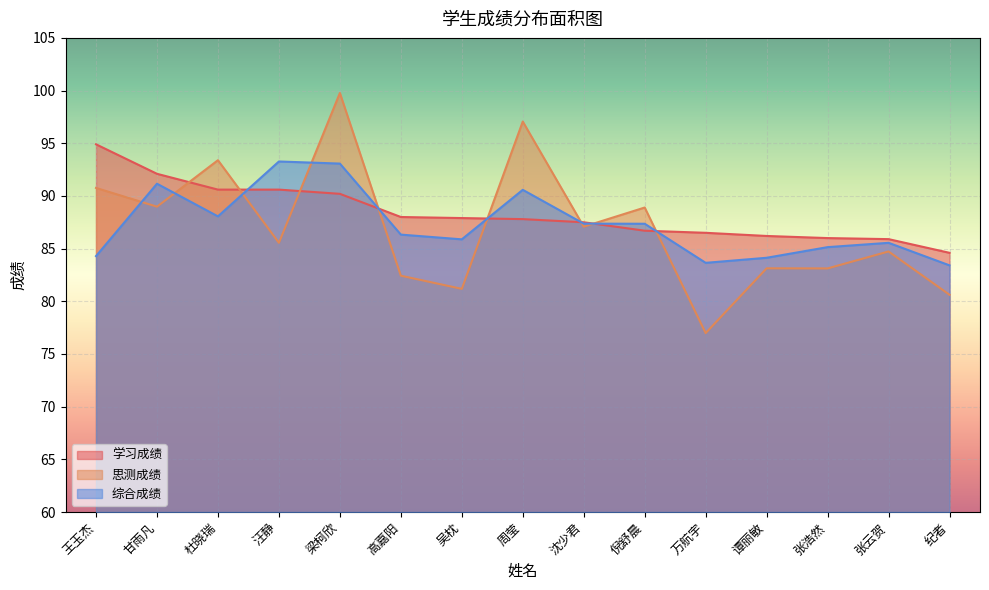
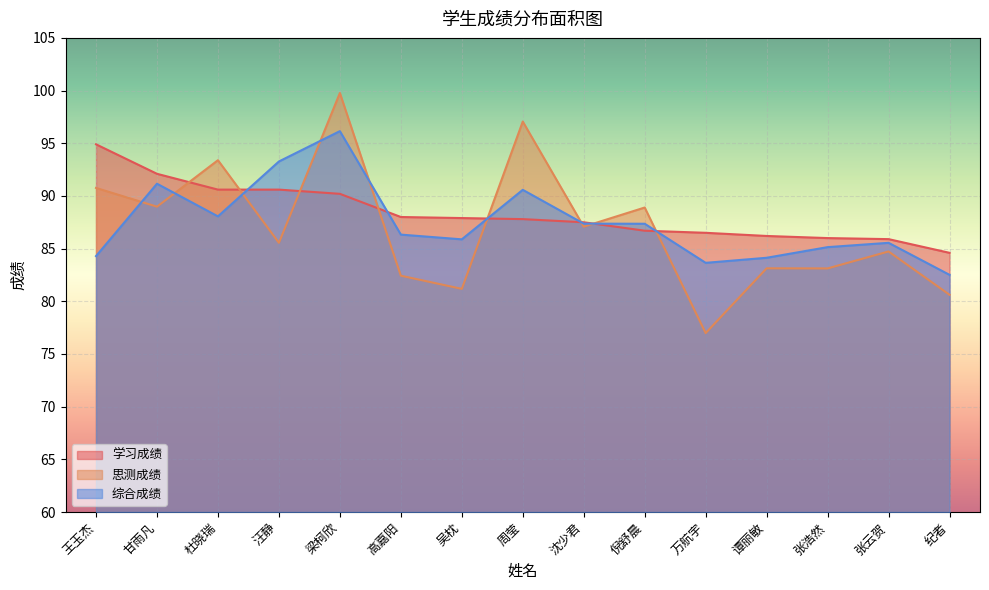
综合成绩, 梁柯欣: 93.1 -> 96.2
综合成绩, 纪者: 83.4 -> 82.5
